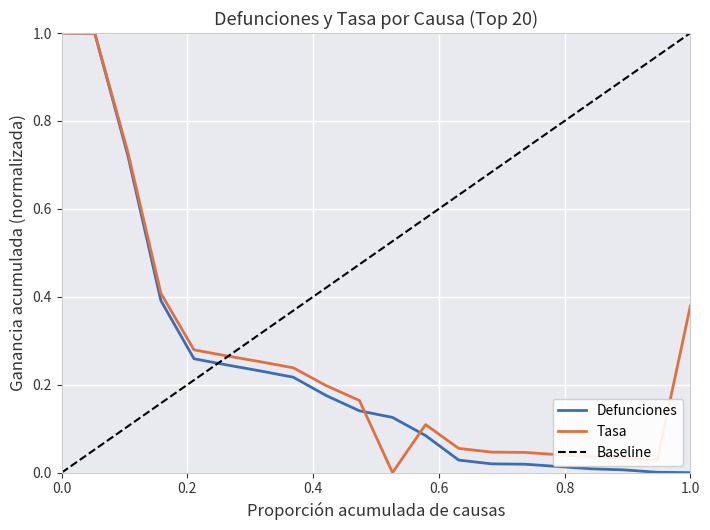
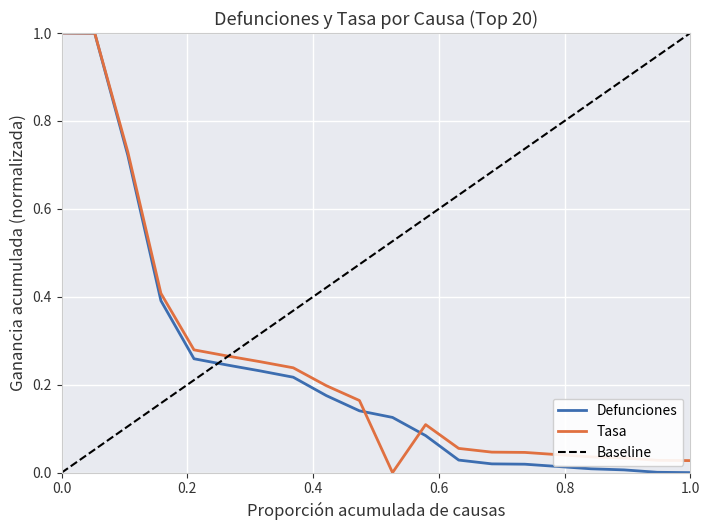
Tasa, 1.0: 0.38 -> 0.03
